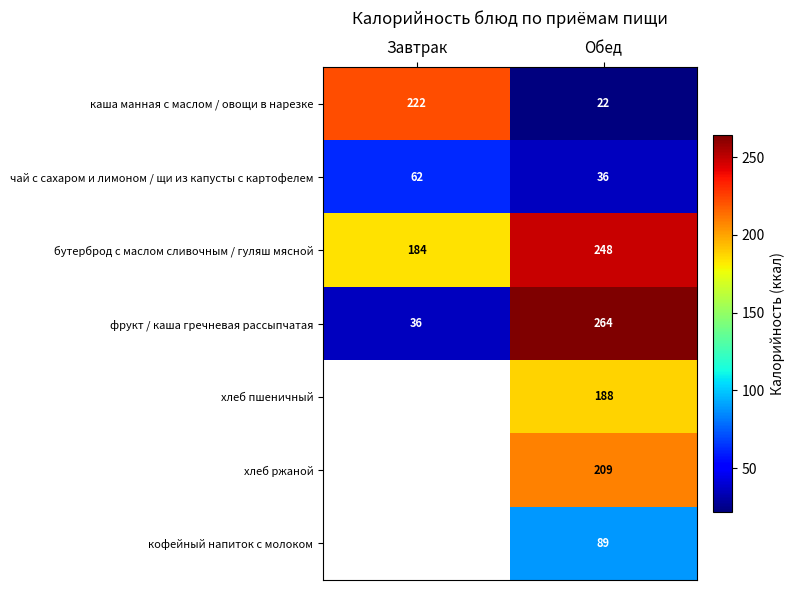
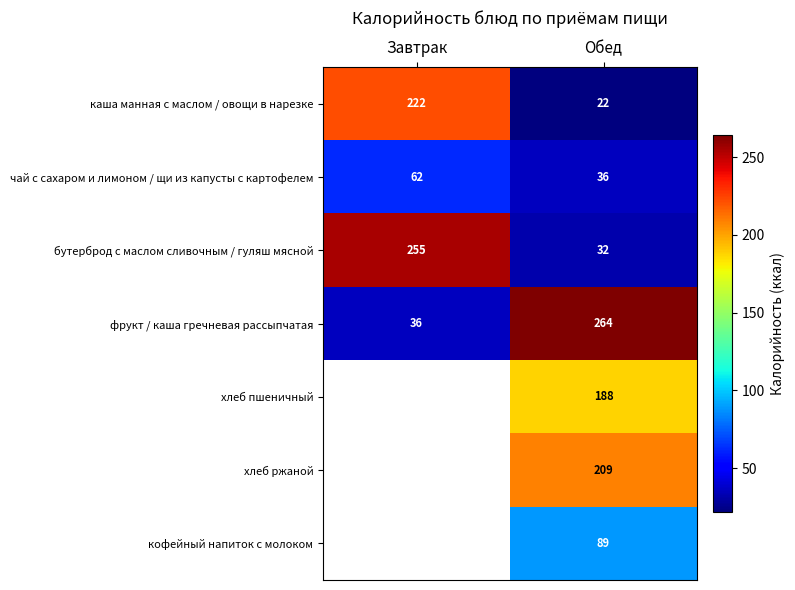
бутерброд с маслом сливочным / гуляш мясной, Завтрак: 184 -> 255
бутерброд с маслом сливочным / гуляш мясной, Обед: 248 -> 32
